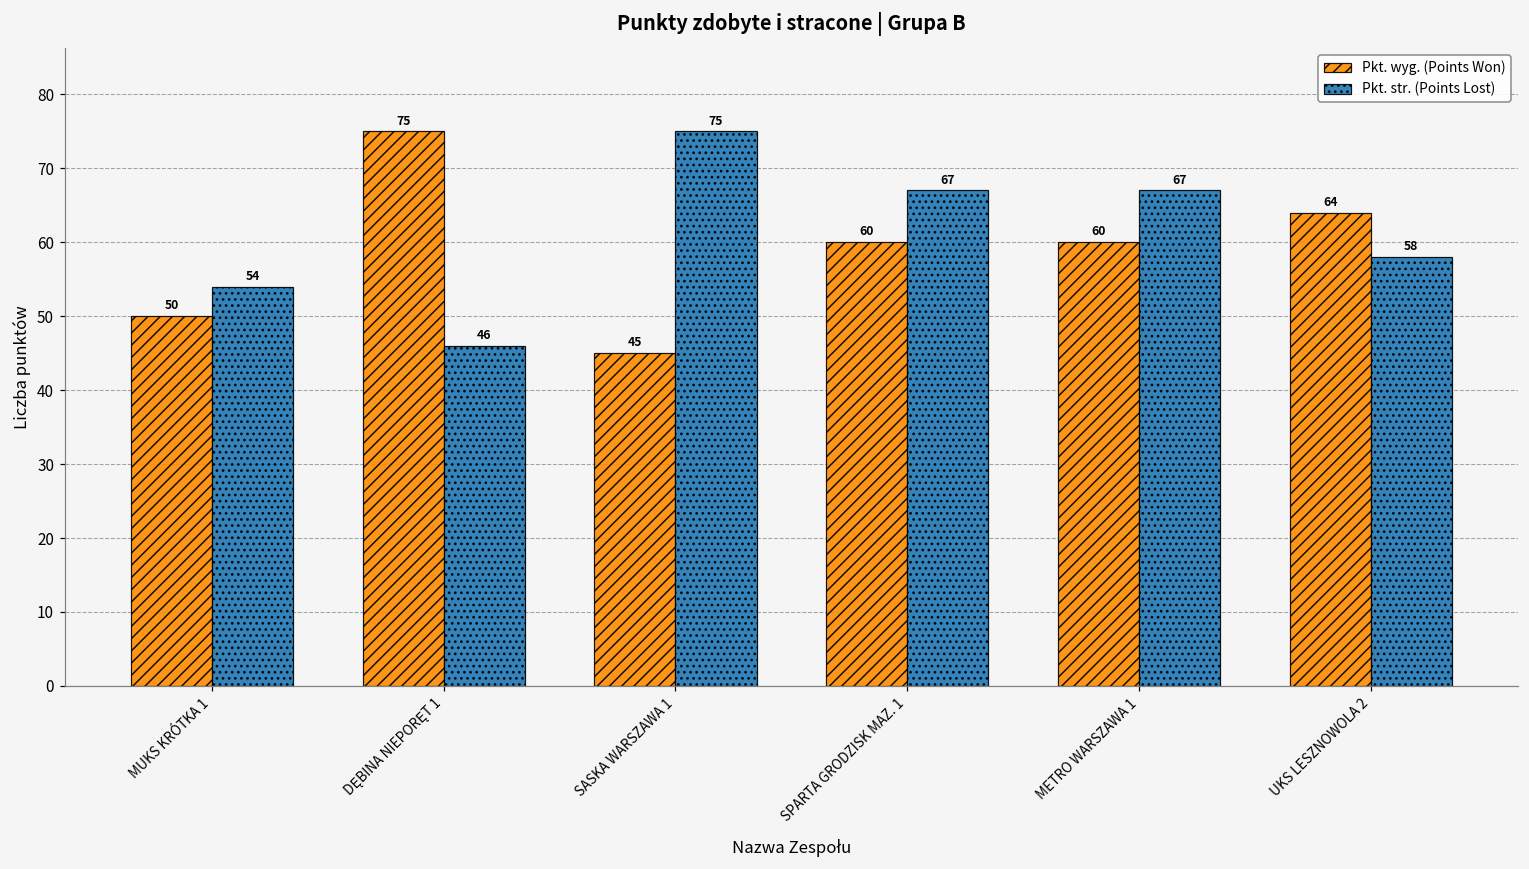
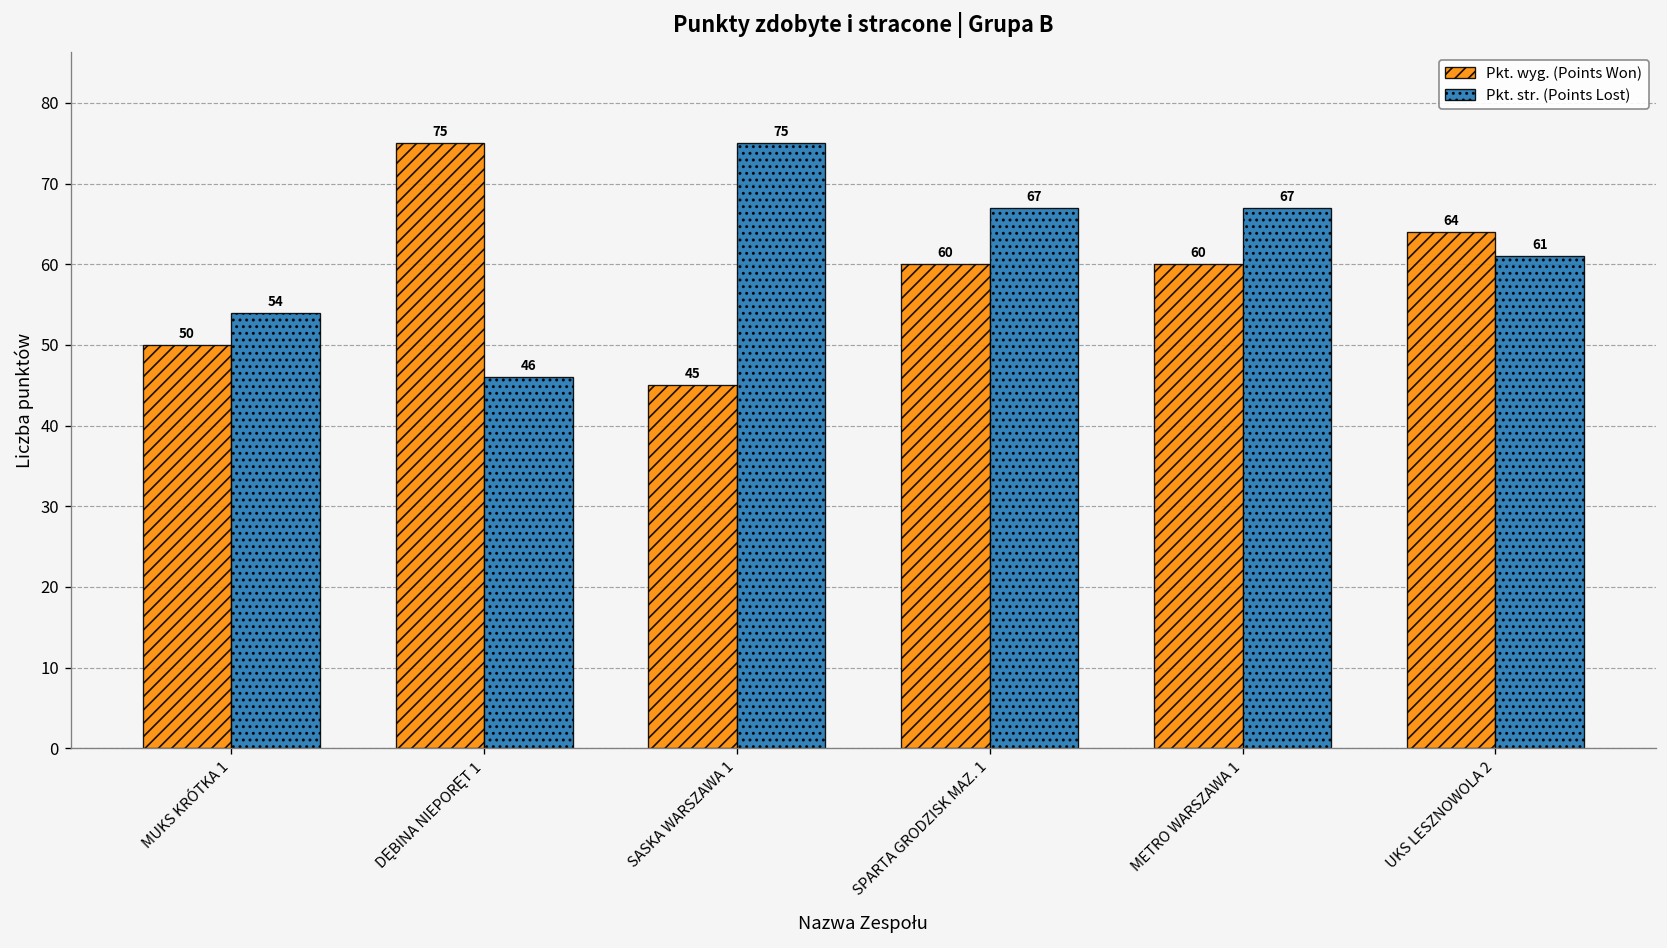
Pkt. str. (Points Lost), UKS LESZNOWOLA 2: 58 -> 61
